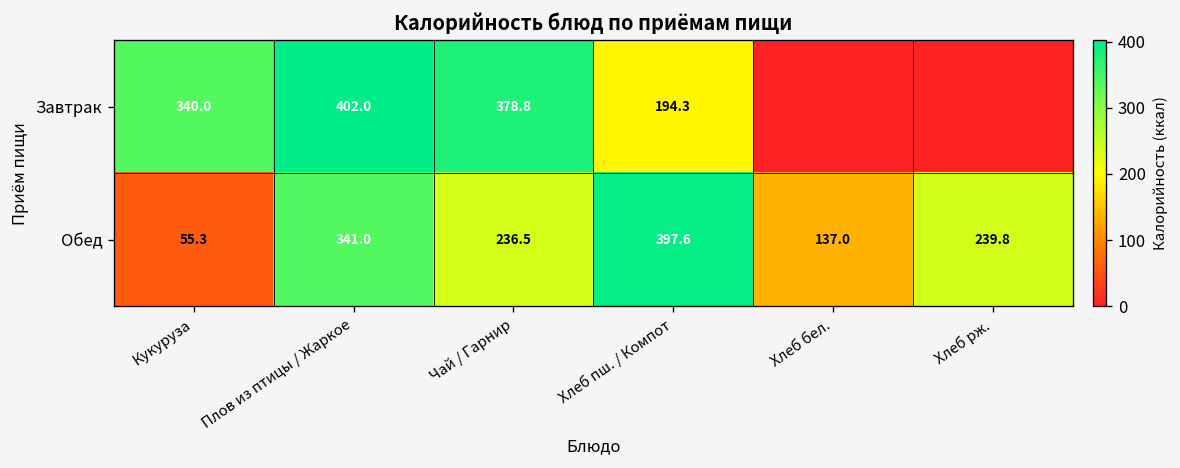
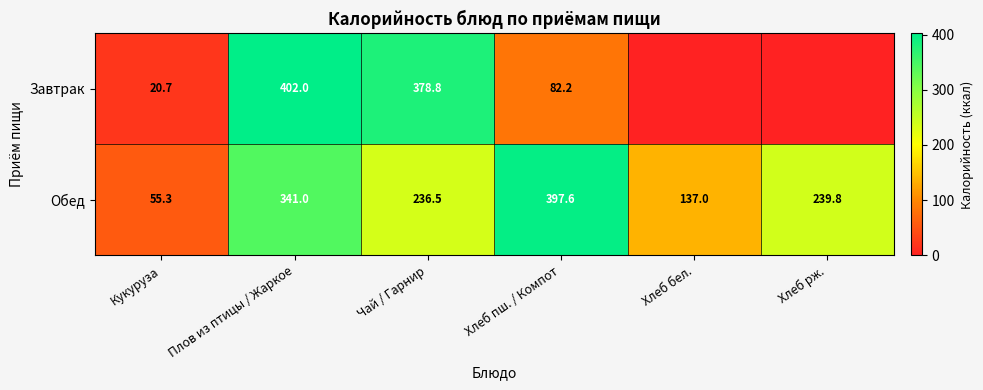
Завтрак, Кукуруза: 340.0 -> 20.7
Завтрак, Хлеб пш. / Компот: 194.3 -> 82.2
